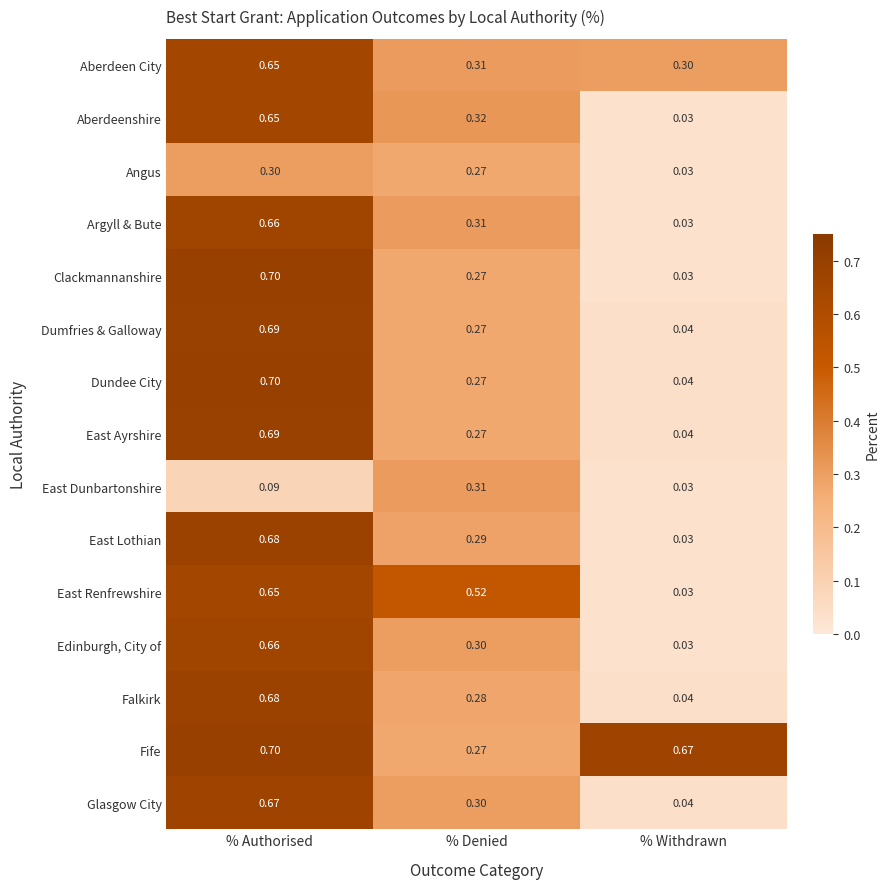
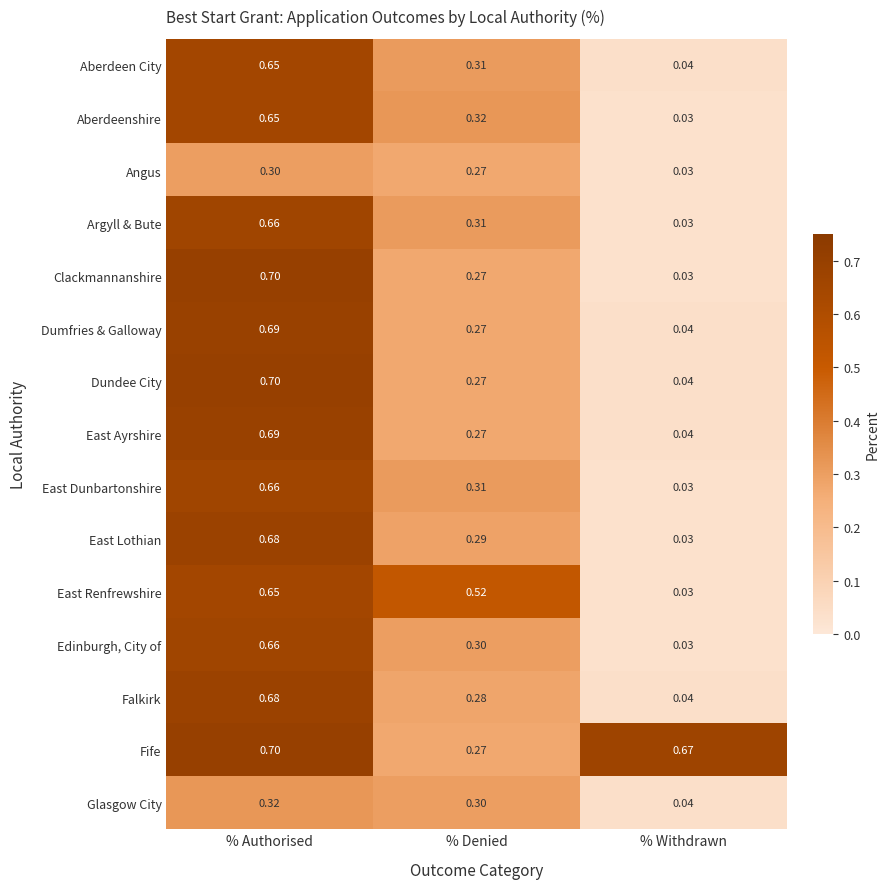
Aberdeen City, % Withdrawn: 0.30 -> 0.04
East Dunbartonshire, % Authorised: 0.09 -> 0.66
Glasgow City, % Authorised: 0.67 -> 0.32
